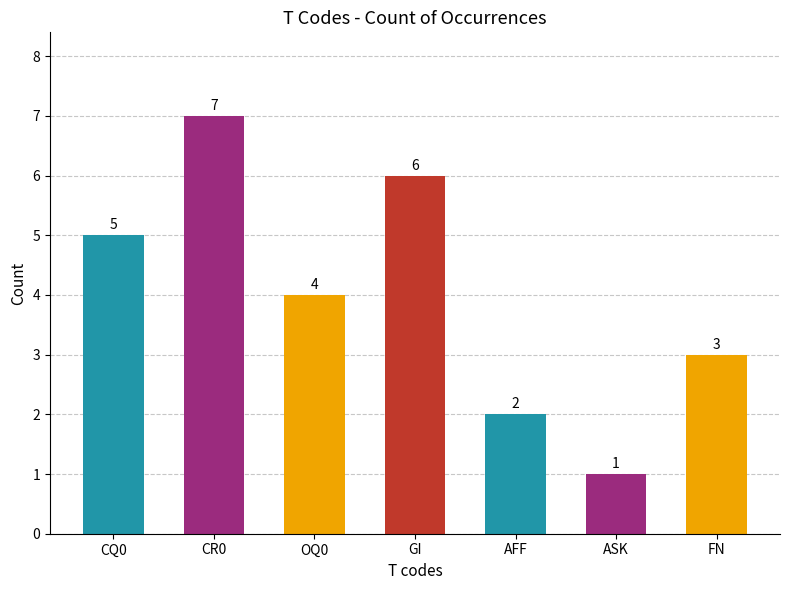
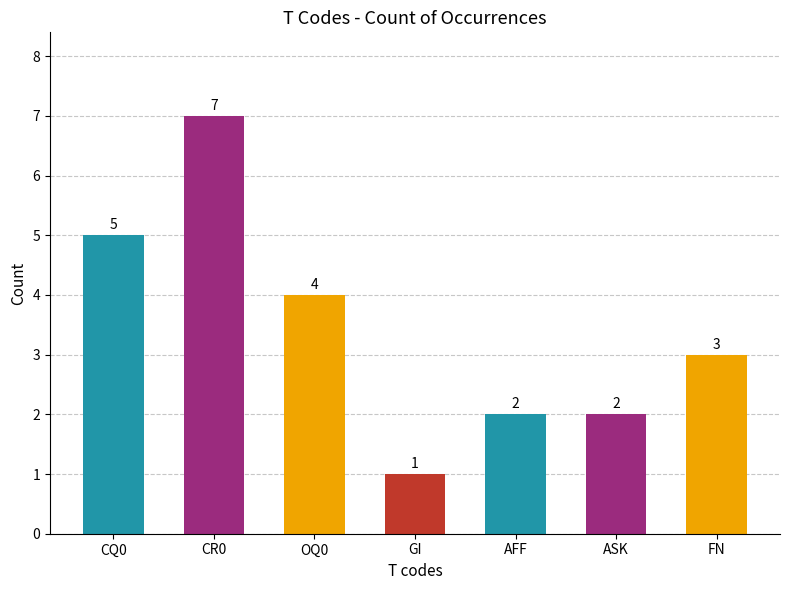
GI: 6 -> 1
ASK: 1 -> 2
